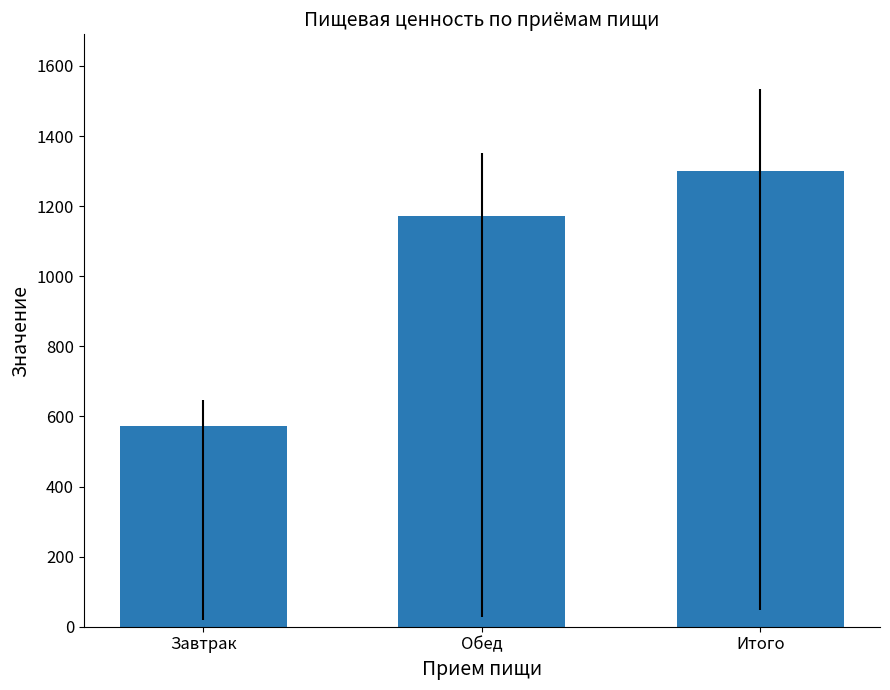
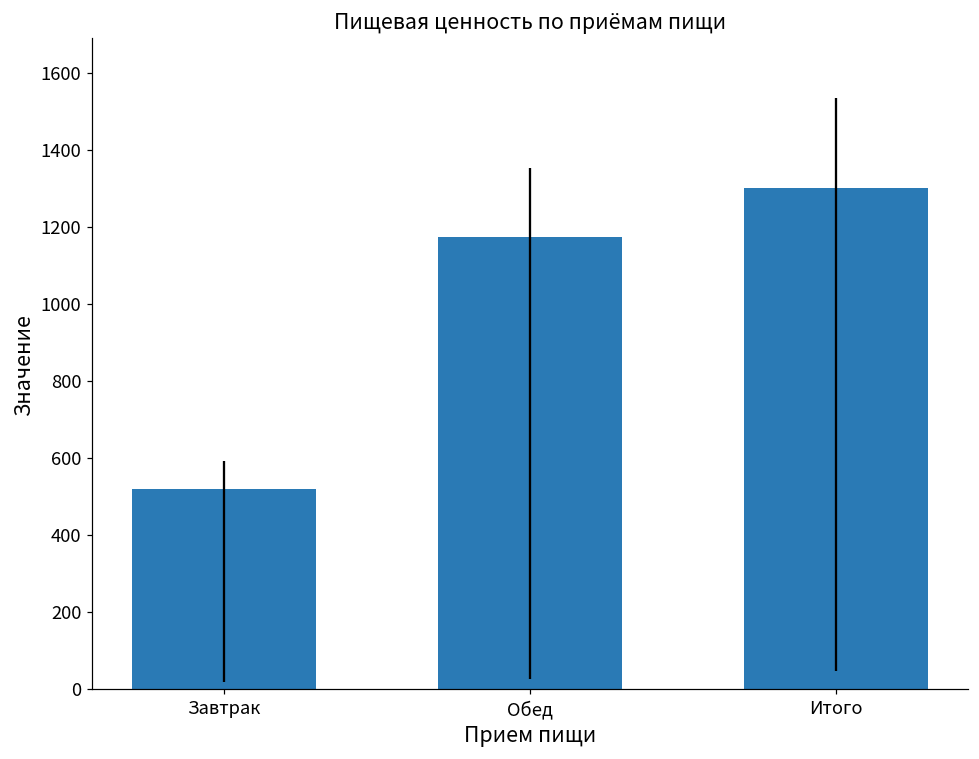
Завтрак: 570 -> 520
